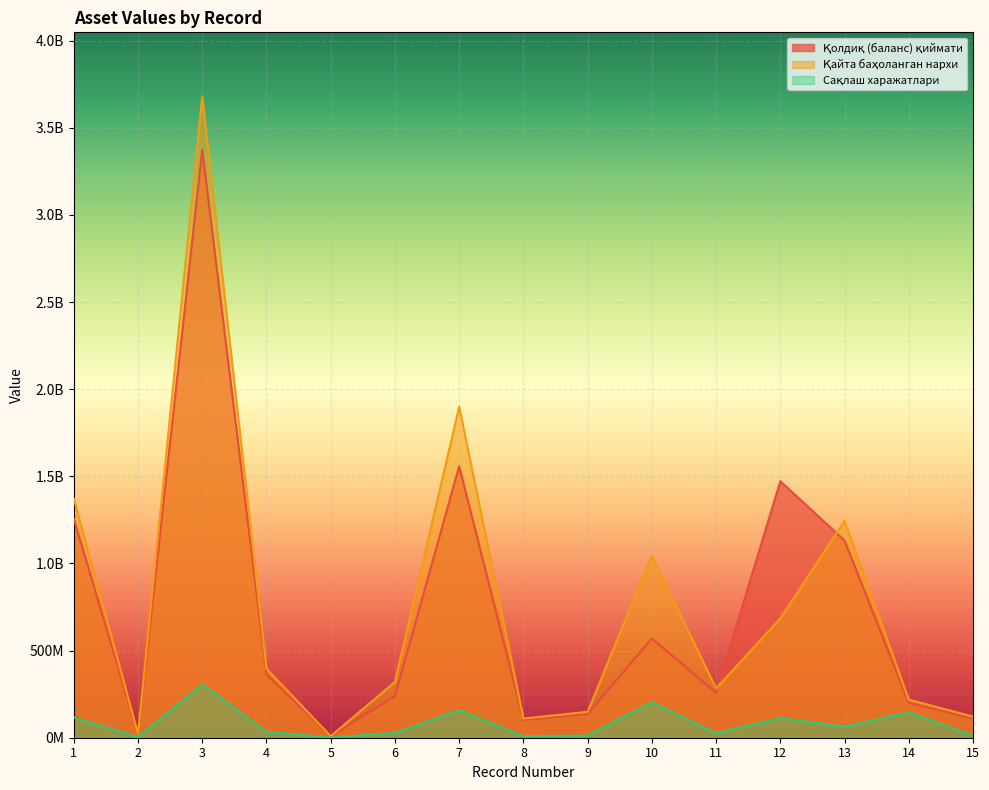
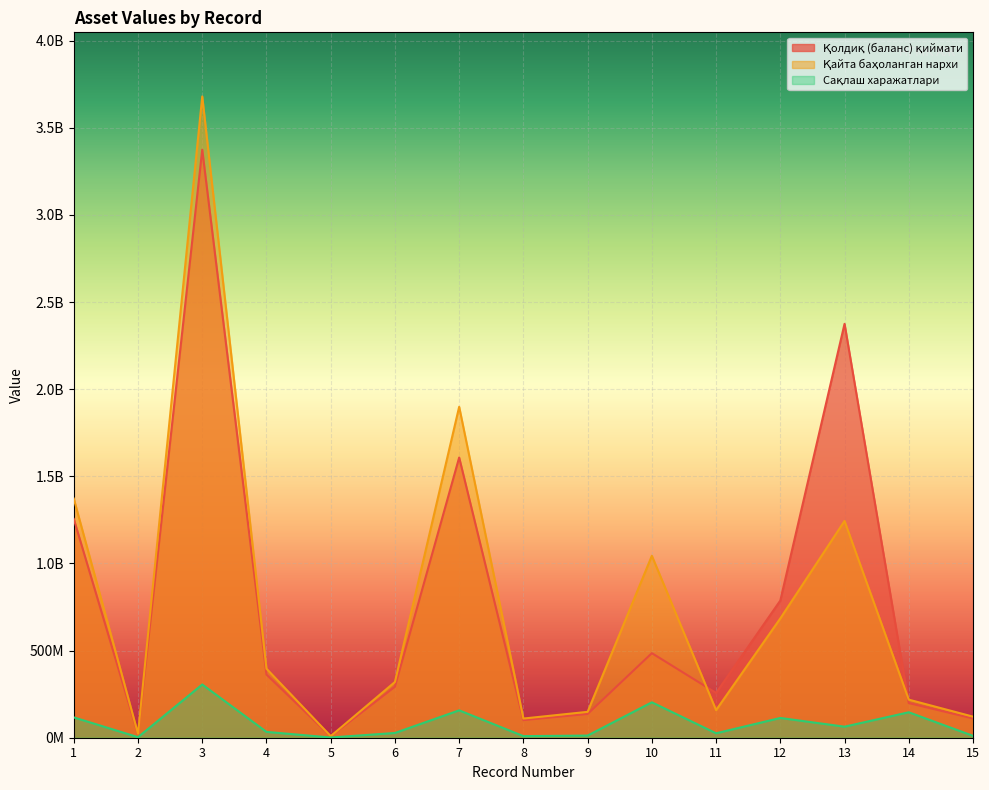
Қолдиқ (баланс) қиймати, 6: 240000000 -> 290000000
Қолдиқ (баланс) қиймати, 7: 1560000000 -> 1610000000
Қолдиқ (баланс) қиймати, 10: 570000000 -> 490000000
Қайта баҳоланган нархи, 11: 280000000 -> 160000000
Қолдиқ (баланс) қиймати, 12: 1470000000 -> 790000000
Қолдиқ (баланс) қиймати, 13: 1130000000 -> 2370000000
